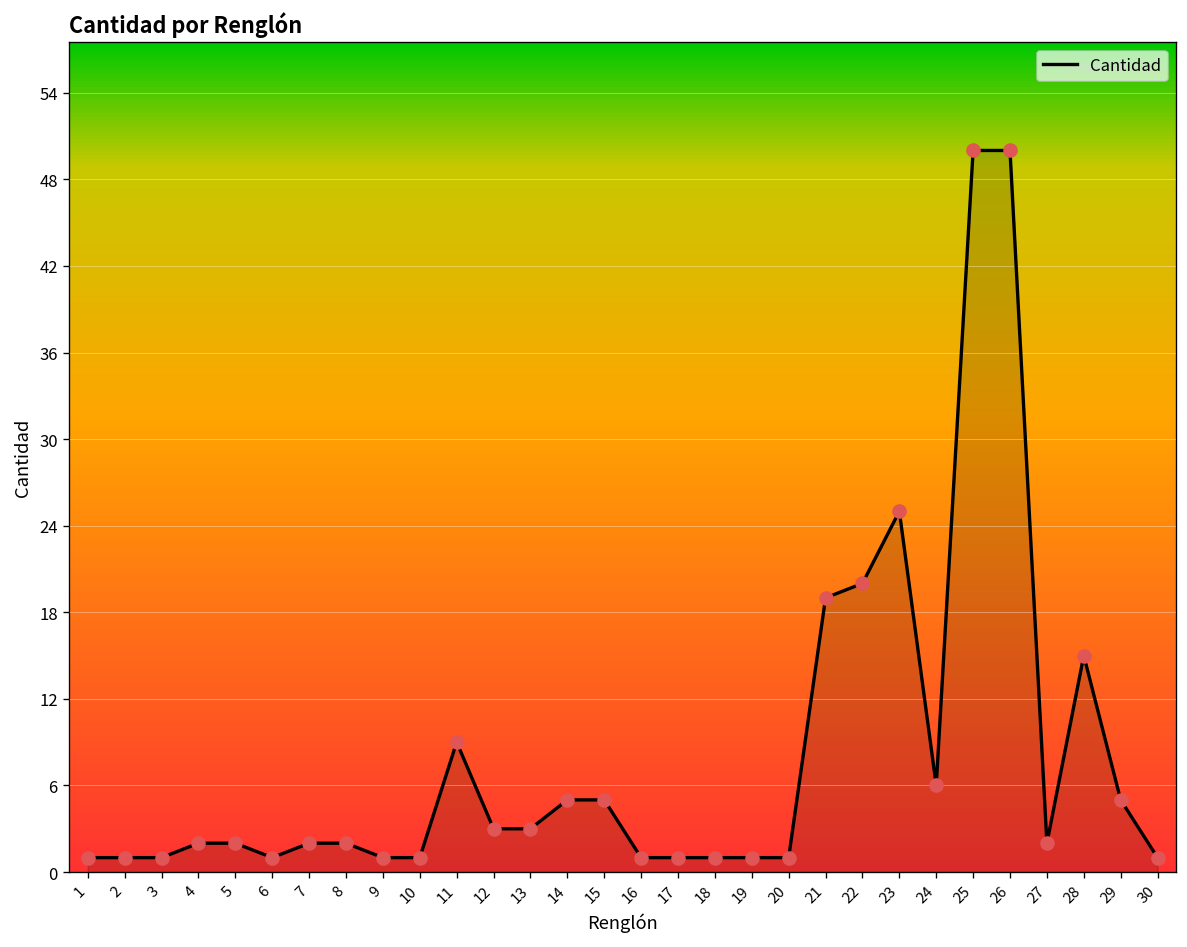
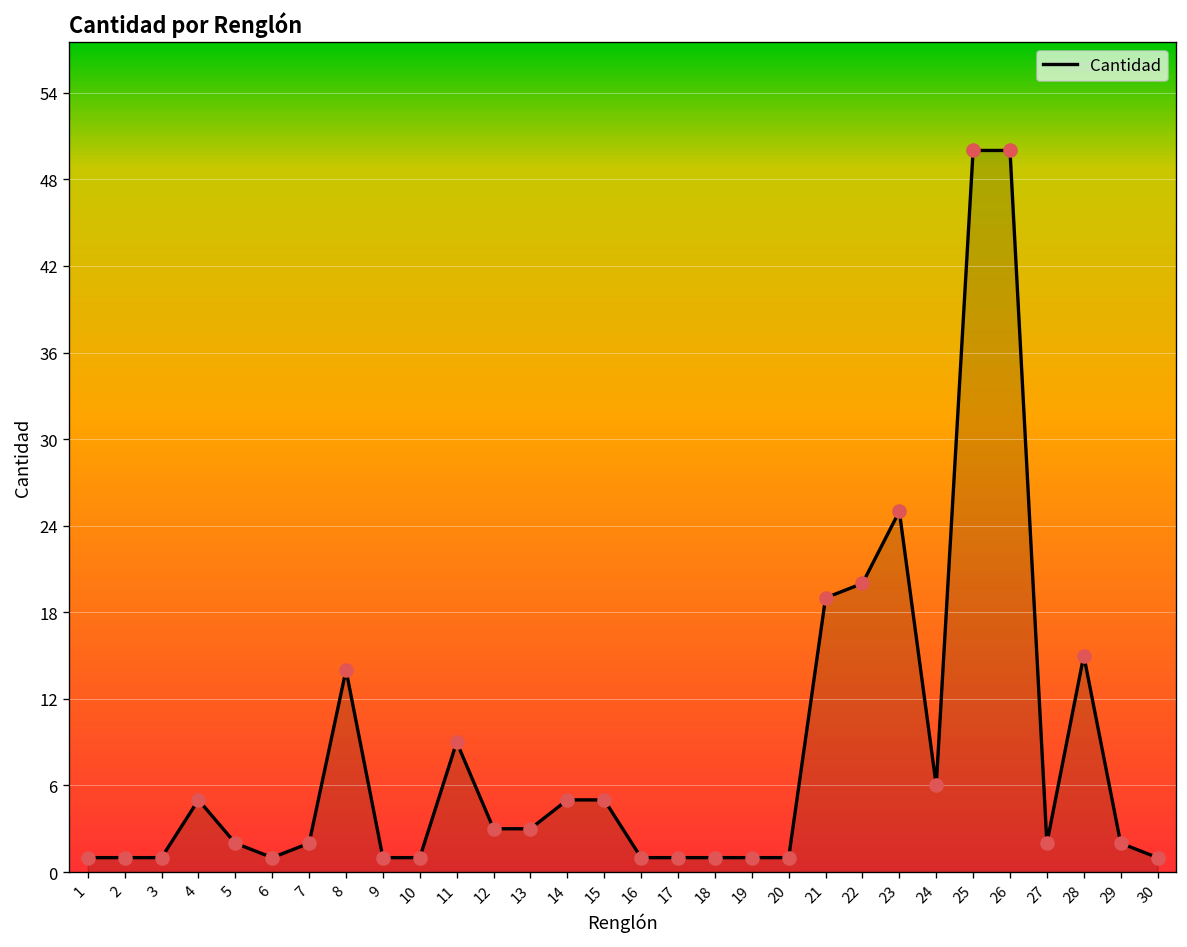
4: 2 -> 5
8: 2 -> 14
29: 5 -> 2
